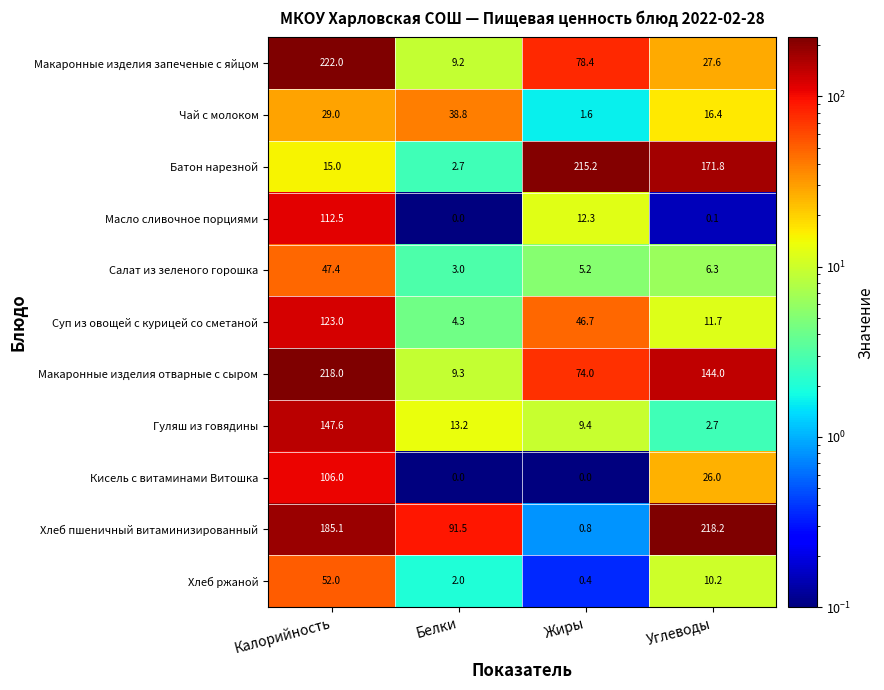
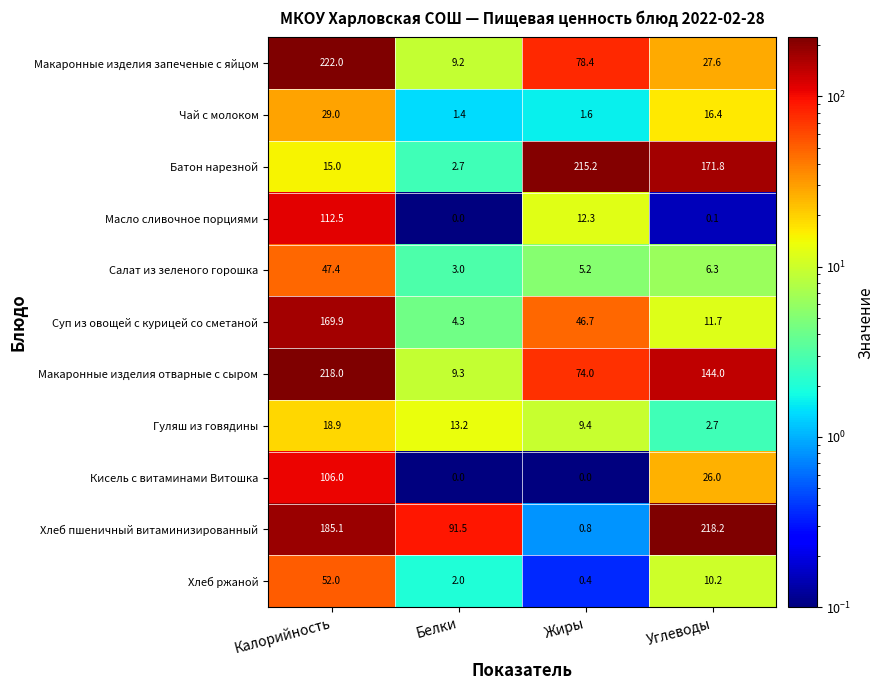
Чай с молоком, Белки: 38.8 -> 1.4
Суп из овощей с курицей со сметаной, Калорийность: 123.0 -> 169.9
Гуляш из говядины, Калорийность: 147.6 -> 18.9
